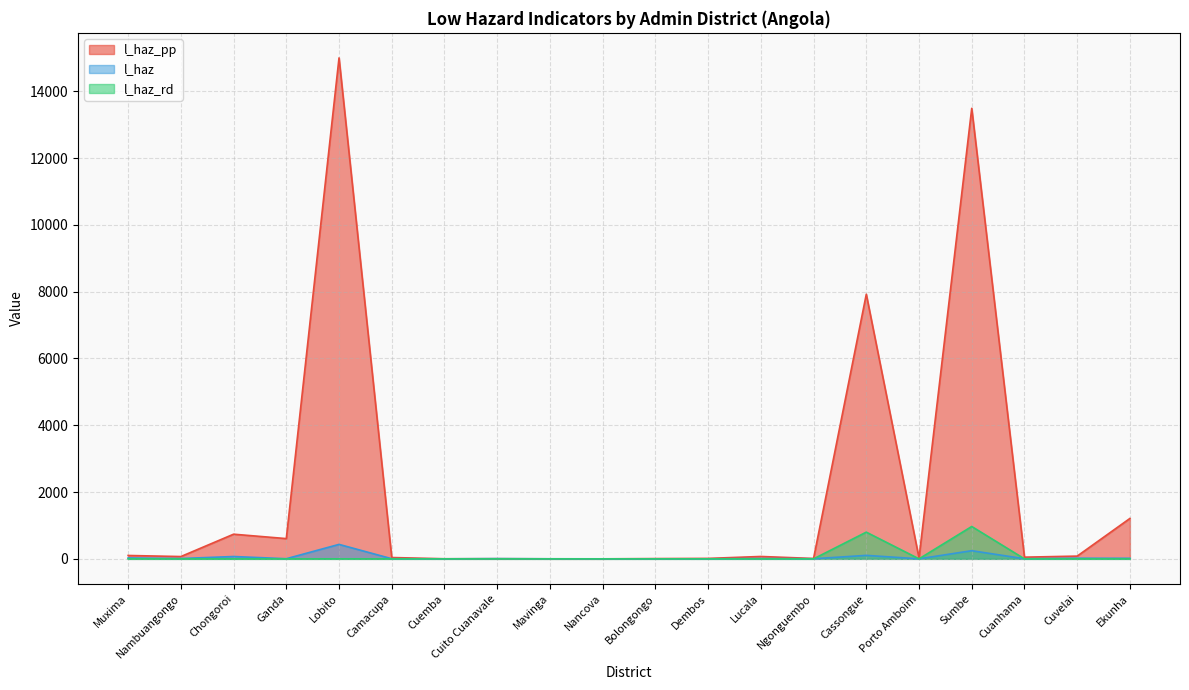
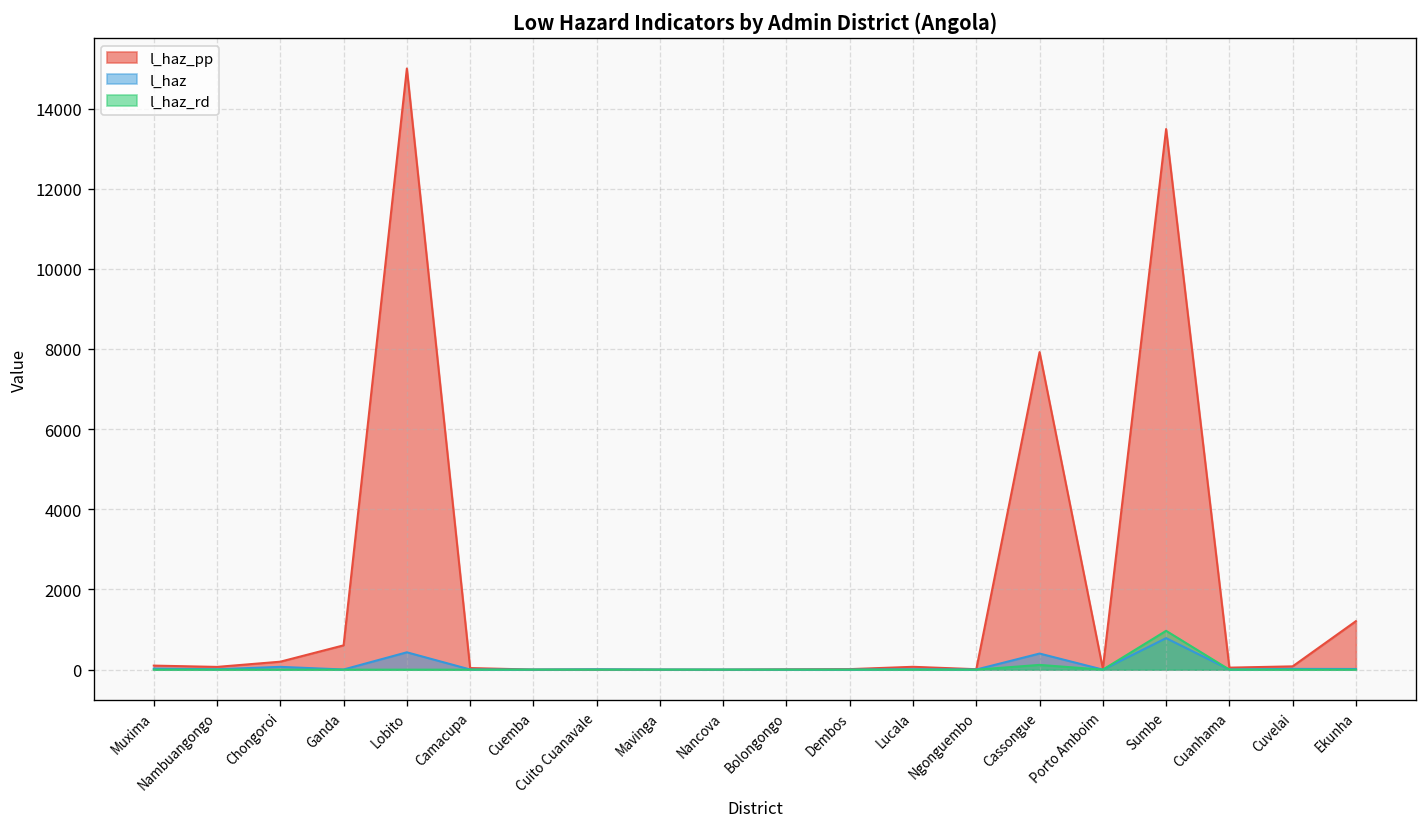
l_haz_pp, Chongoroi: 700 -> 200
l_haz, Cassongue: 100 -> 400
l_haz_rd, Cassongue: 800 -> 100
l_haz, Sumbe: 200 -> 800
